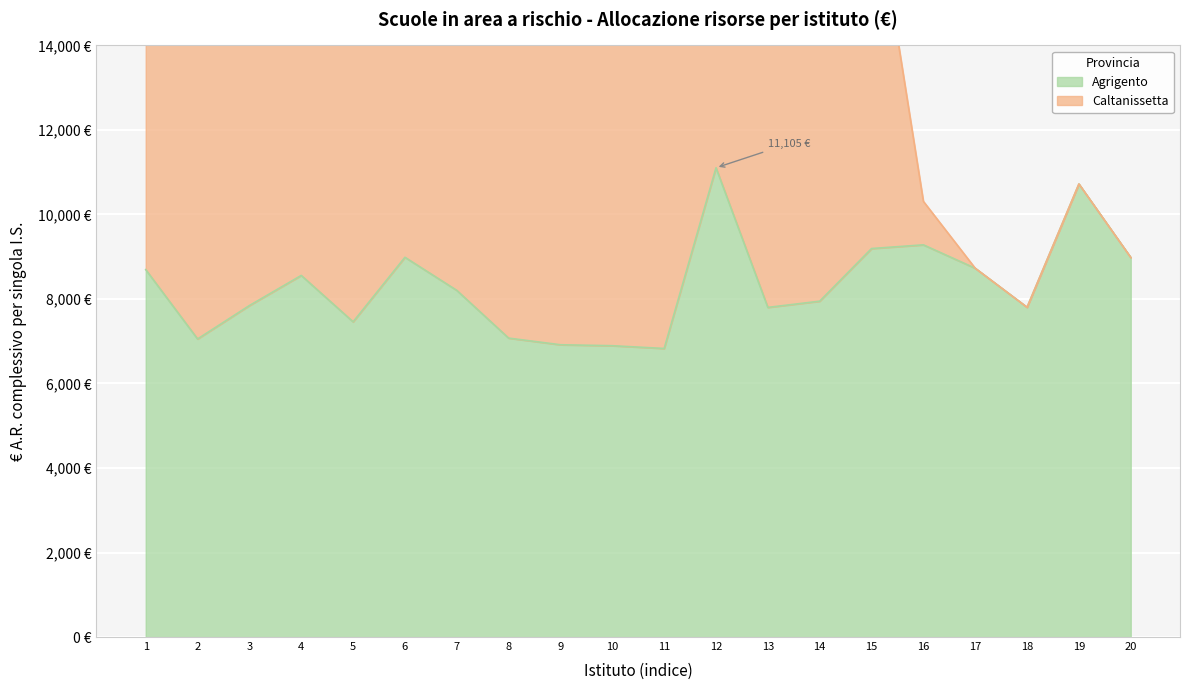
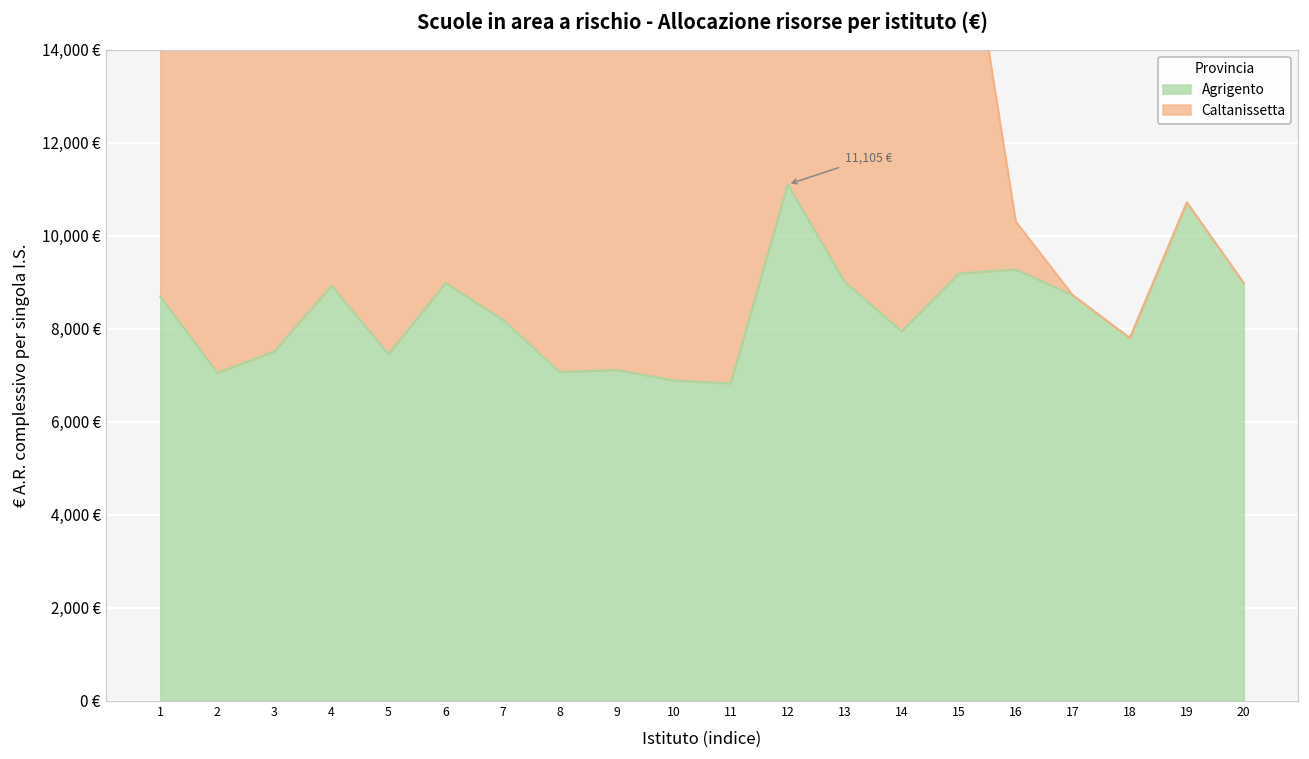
Agrigento, 3: 7,800 € -> 7,500 €
Agrigento, 4: 8,600 € -> 8,900 €
Agrigento, 9: 6,900 € -> 7,100 €
Agrigento, 13: 7,800 € -> 9,000 €
